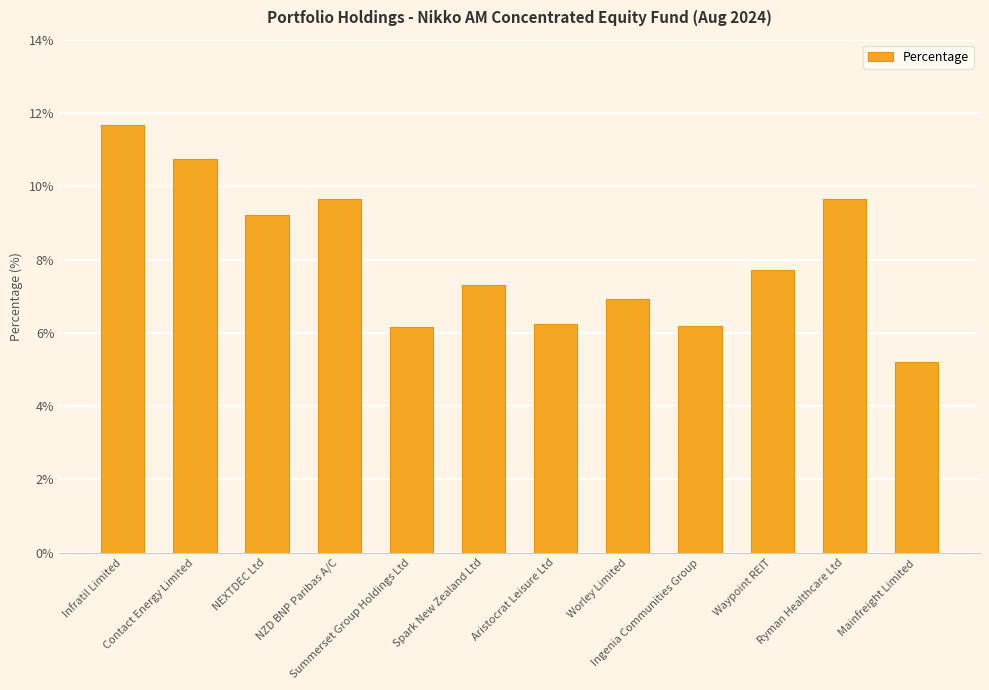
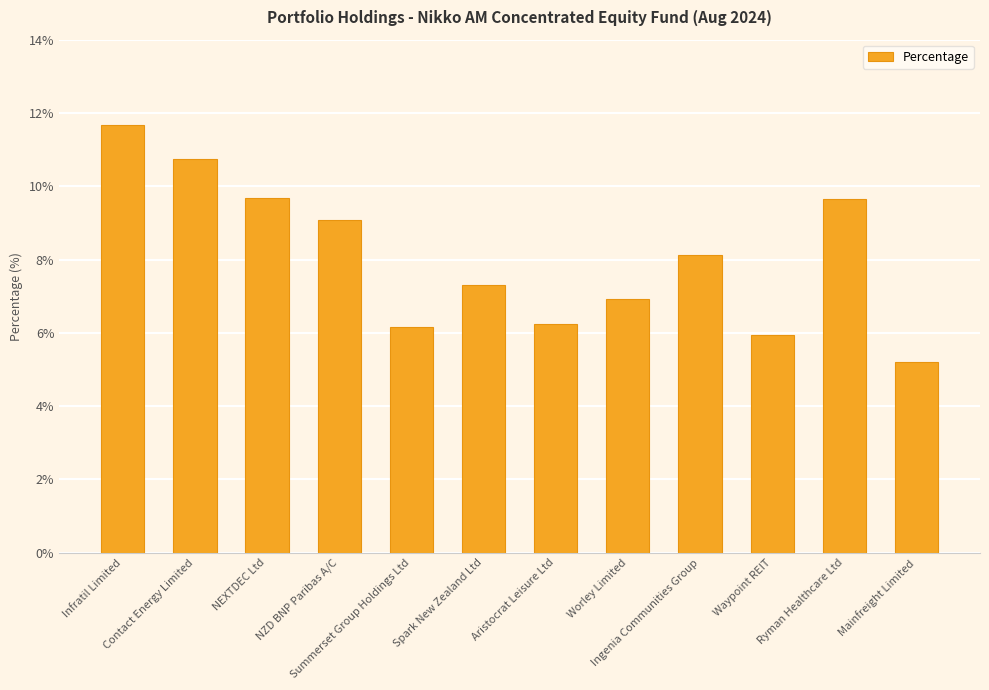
NEXTDEC Ltd: 9.2% -> 9.7%
NZD BNP Paribas A/C: 9.7% -> 9.1%
Ingenia Communities Group: 6.2% -> 8.1%
Waypoint REIT: 7.7% -> 5.9%
